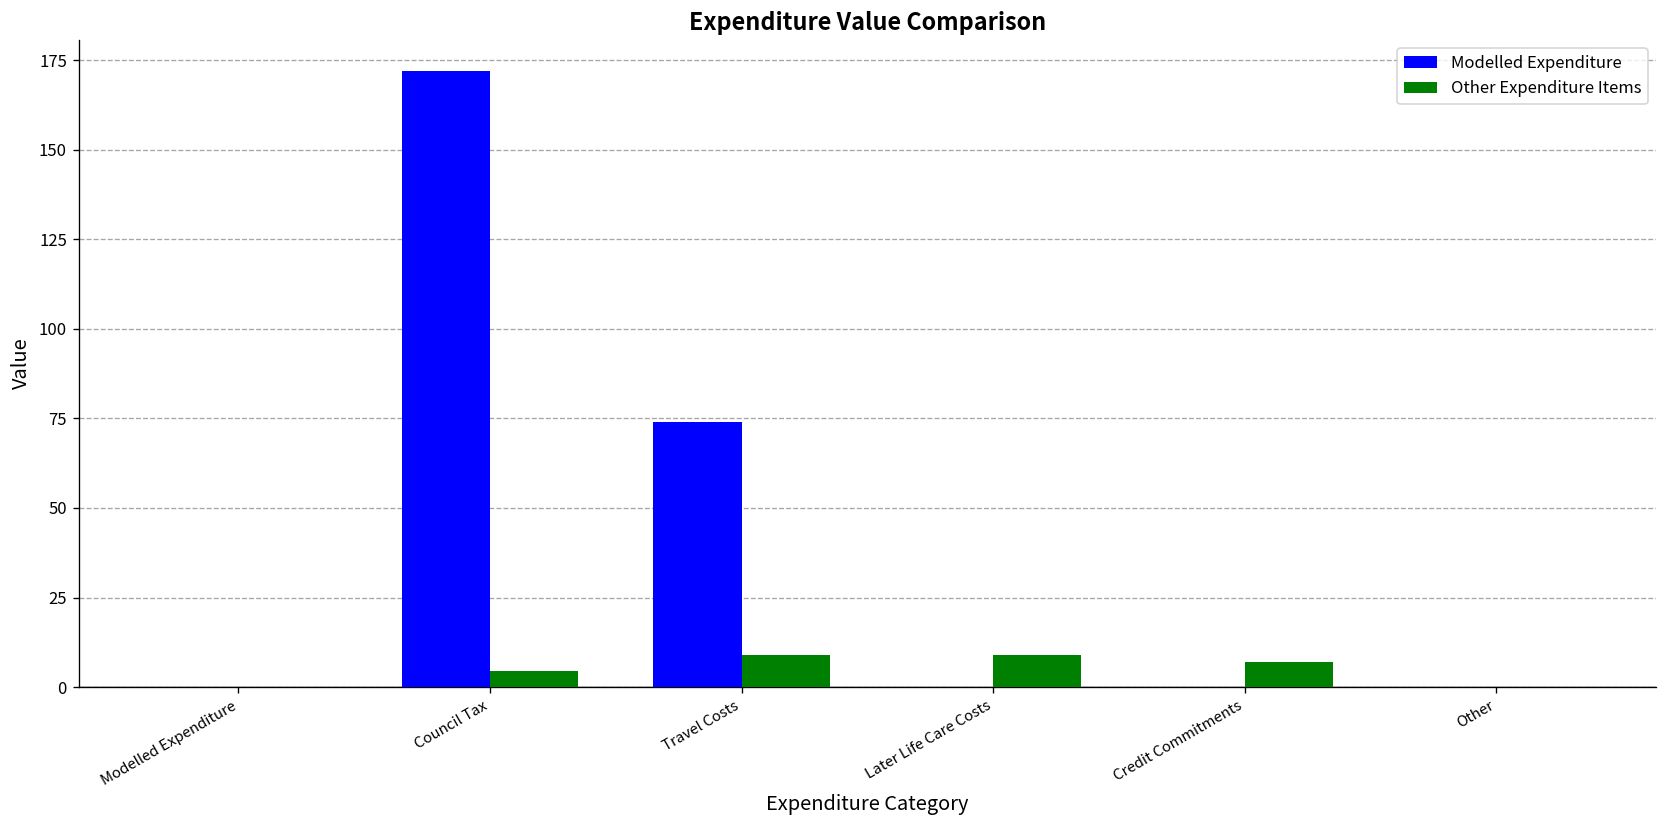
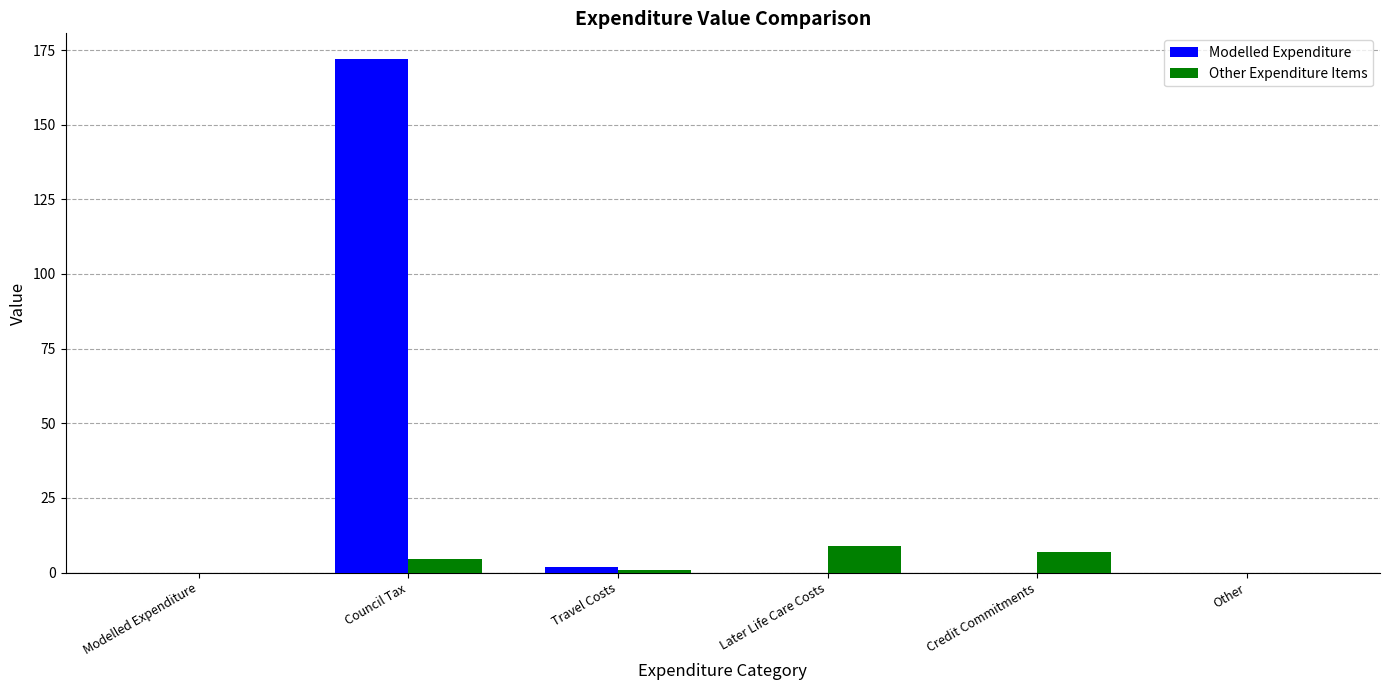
Modelled Expenditure, Travel Costs: 74 -> 2
Other Expenditure Items, Travel Costs: 9 -> 1
